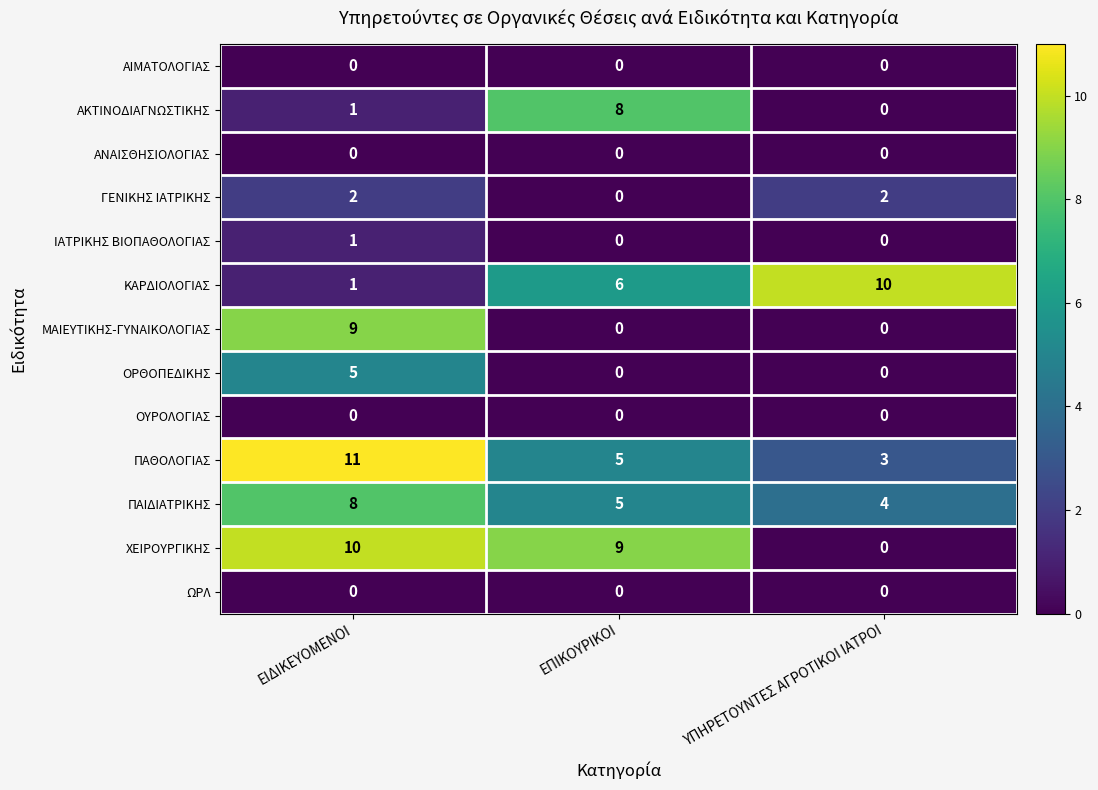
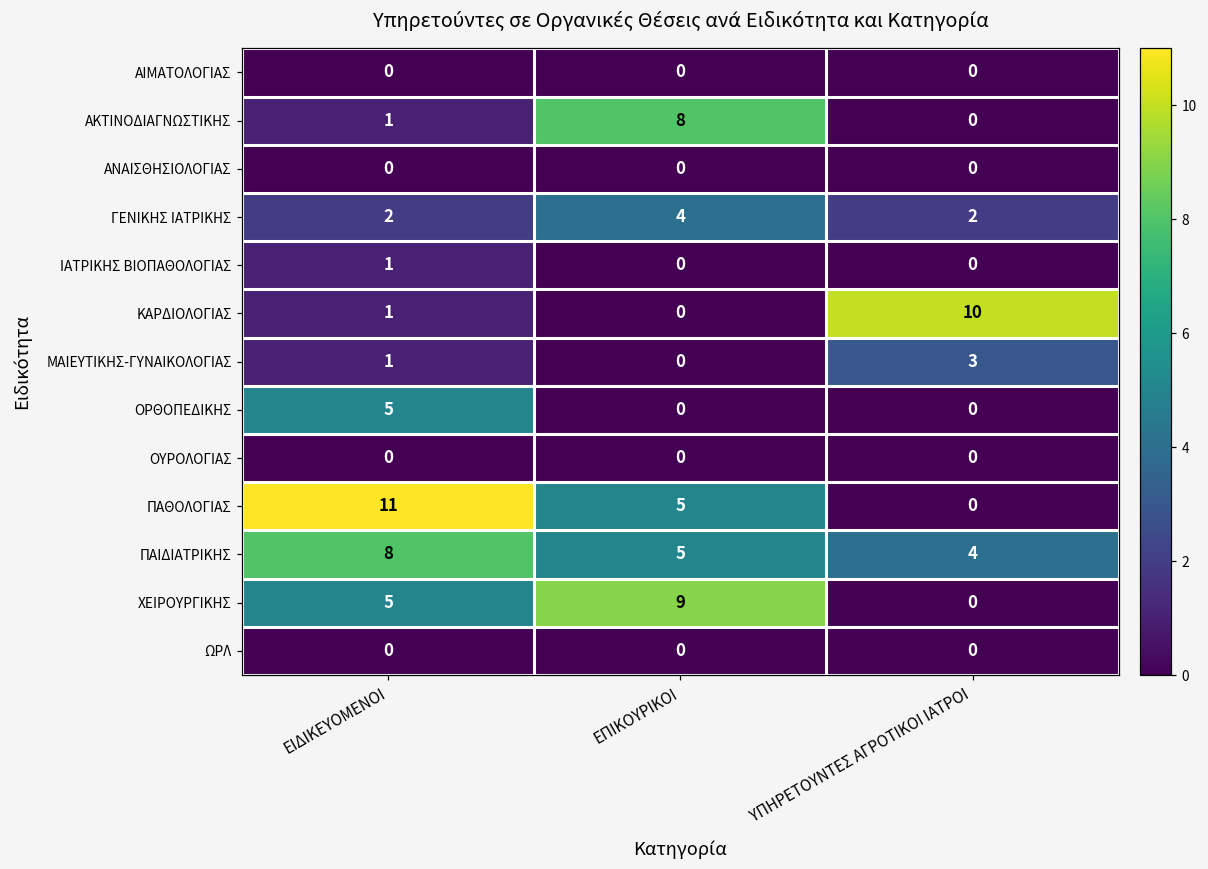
ΓΕΝΙΚΗΣ ΙΑΤΡΙΚΗΣ, ΕΠΙΚΟΥΡΙΚΟΙ: 0 -> 4
ΚΑΡΔΙΟΛΟΓΙΑΣ, ΕΠΙΚΟΥΡΙΚΟΙ: 6 -> 0
ΜΑΙΕΥΤΙΚΗΣ-ΓΥΝΑΙΚΟΛΟΓΙΑΣ, ΕΙΔΙΚΕΥΟΜΕΝΟΙ: 9 -> 1
ΜΑΙΕΥΤΙΚΗΣ-ΓΥΝΑΙΚΟΛΟΓΙΑΣ, ΥΠΗΡΕΤΟΥΝΤΕΣ ΑΓΡΟΤΙΚΟΙ ΙΑΤΡΟΙ: 0 -> 3
ΠΑΘΟΛΟΓΙΑΣ, ΥΠΗΡΕΤΟΥΝΤΕΣ ΑΓΡΟΤΙΚΟΙ ΙΑΤΡΟΙ: 3 -> 0
ΧΕΙΡΟΥΡΓΙΚΗΣ, ΕΙΔΙΚΕΥΟΜΕΝΟΙ: 10 -> 5
